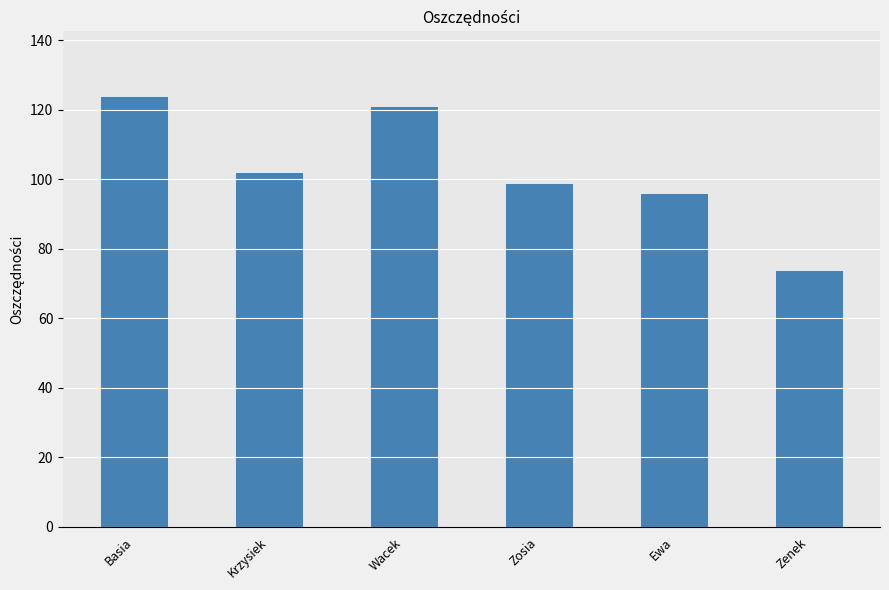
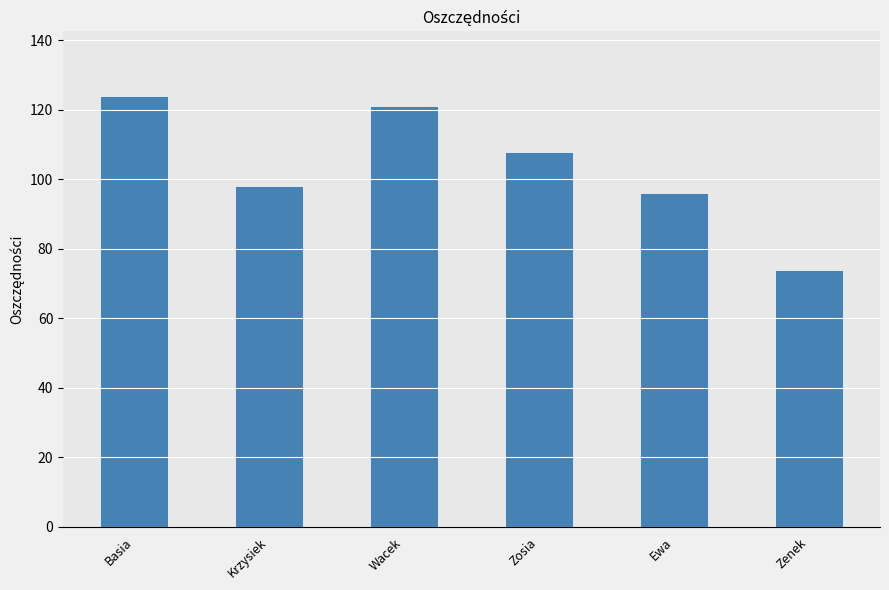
Krzysiek: 102 -> 98
Zosia: 99 -> 108
